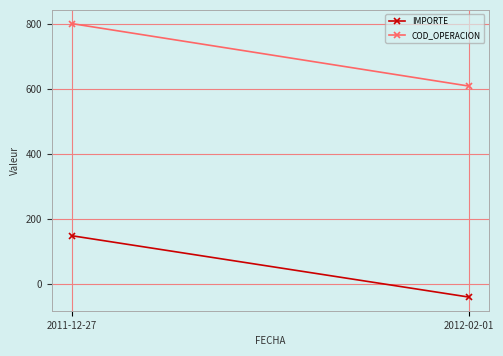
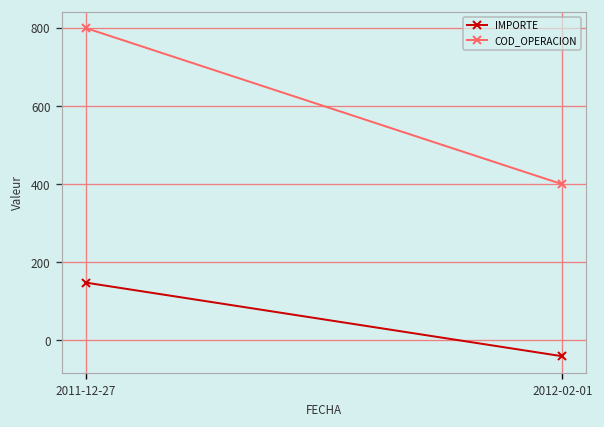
COD_OPERACION, 2012-02-01: 610 -> 400
